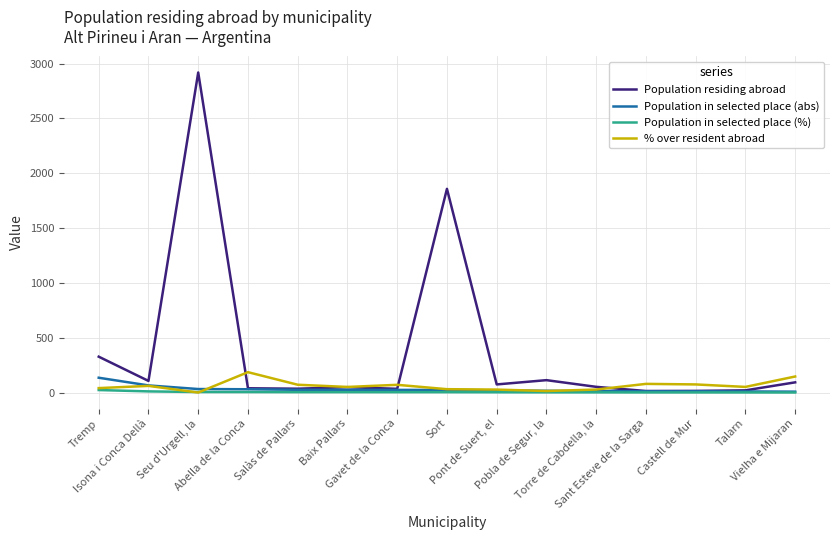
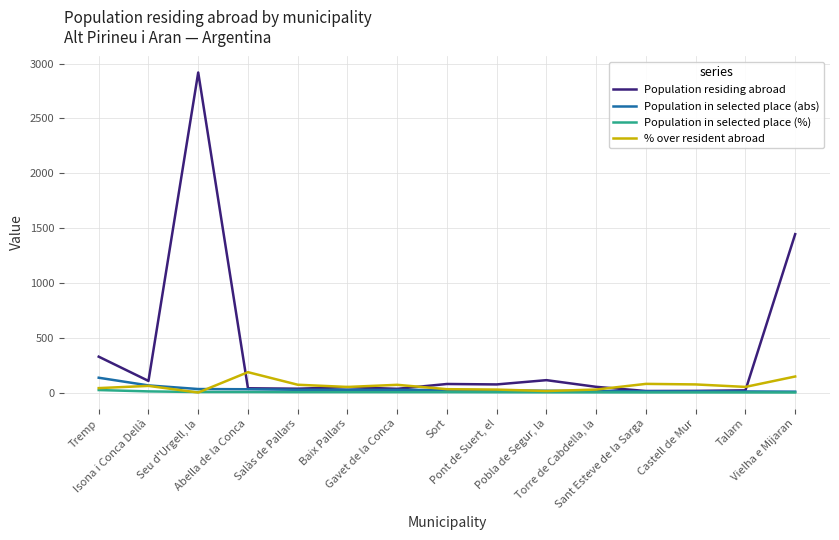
Population residing abroad, Sort: 1860 -> 80
Population residing abroad, Vielha e Mijaran: 90 -> 1450
